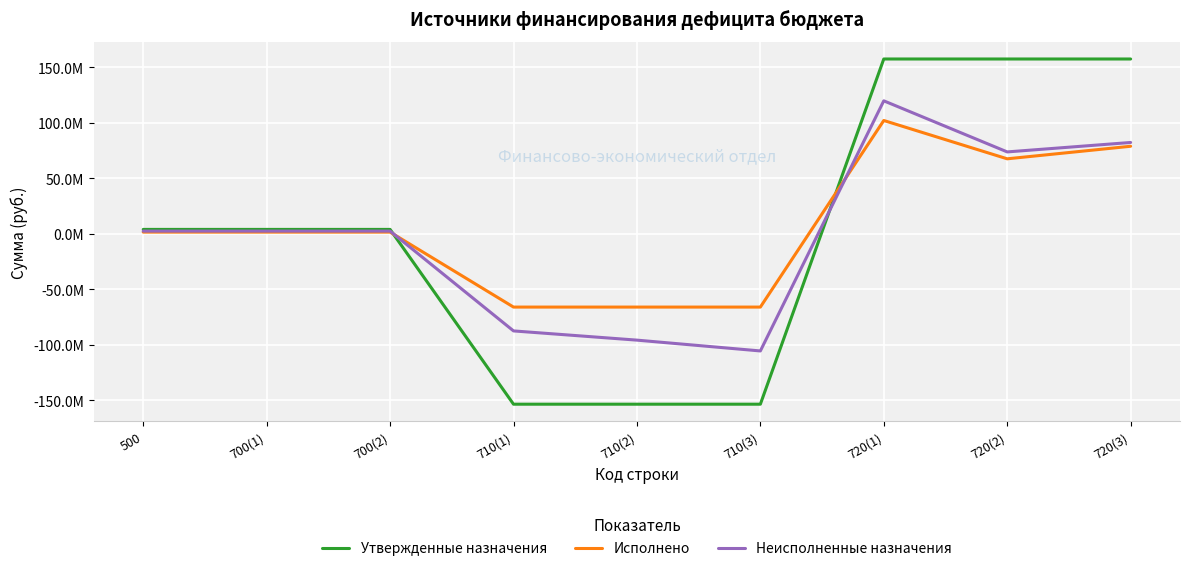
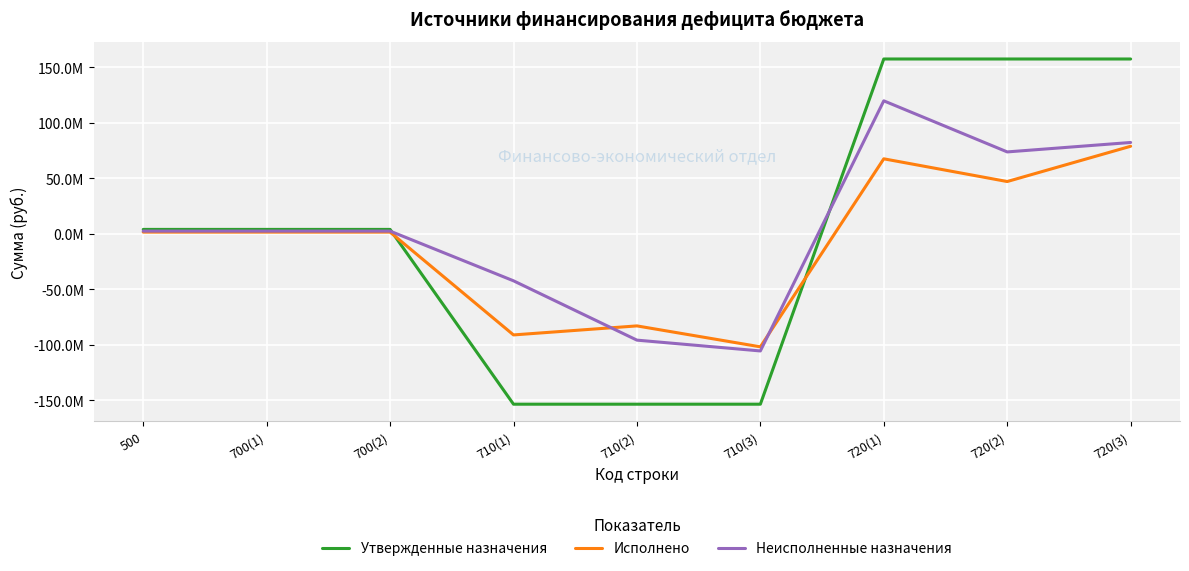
Исполнено, 710(1): -66000000 -> -91000000
Неисполненные назначения, 710(1): -88000000 -> -42000000
Исполнено, 710(2): -66000000 -> -83000000
Исполнено, 710(3): -66000000 -> -102000000
Исполнено, 720(1): 102000000 -> 68000000
Исполнено, 720(2): 68000000 -> 47000000
